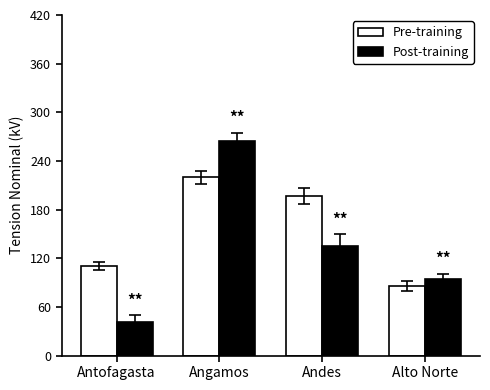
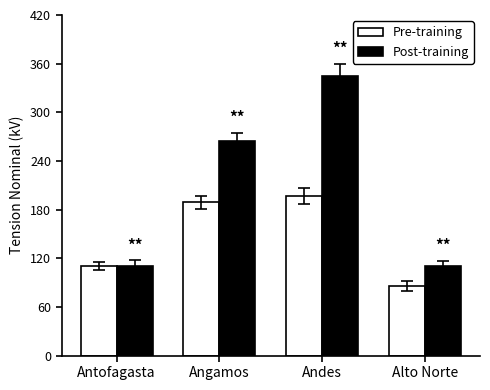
Post-training, Antofagasta: 40 -> 110
Pre-training, Angamos: 220 -> 190
Post-training, Andes: 140 -> 350
Post-training, Alto Norte: 90 -> 110
